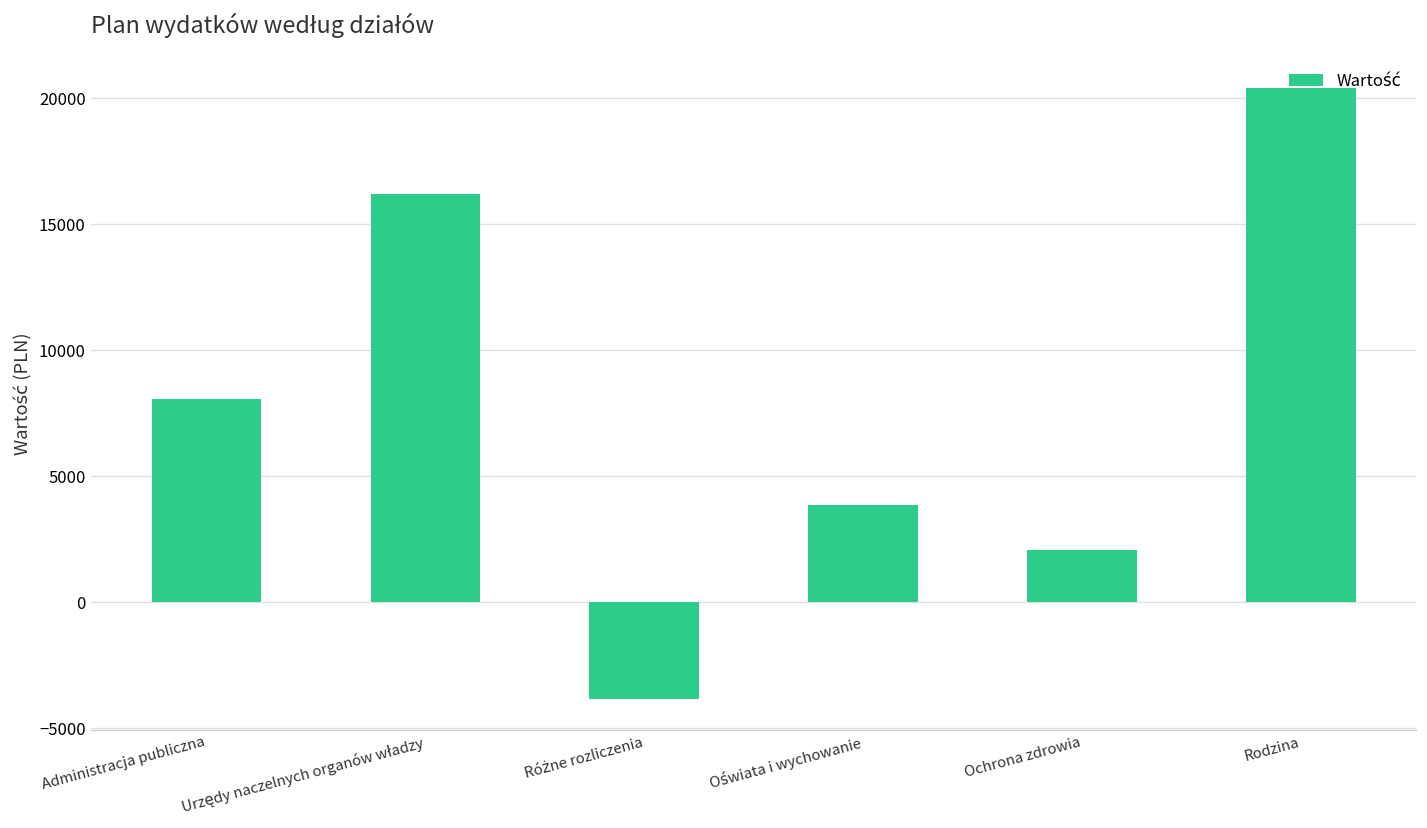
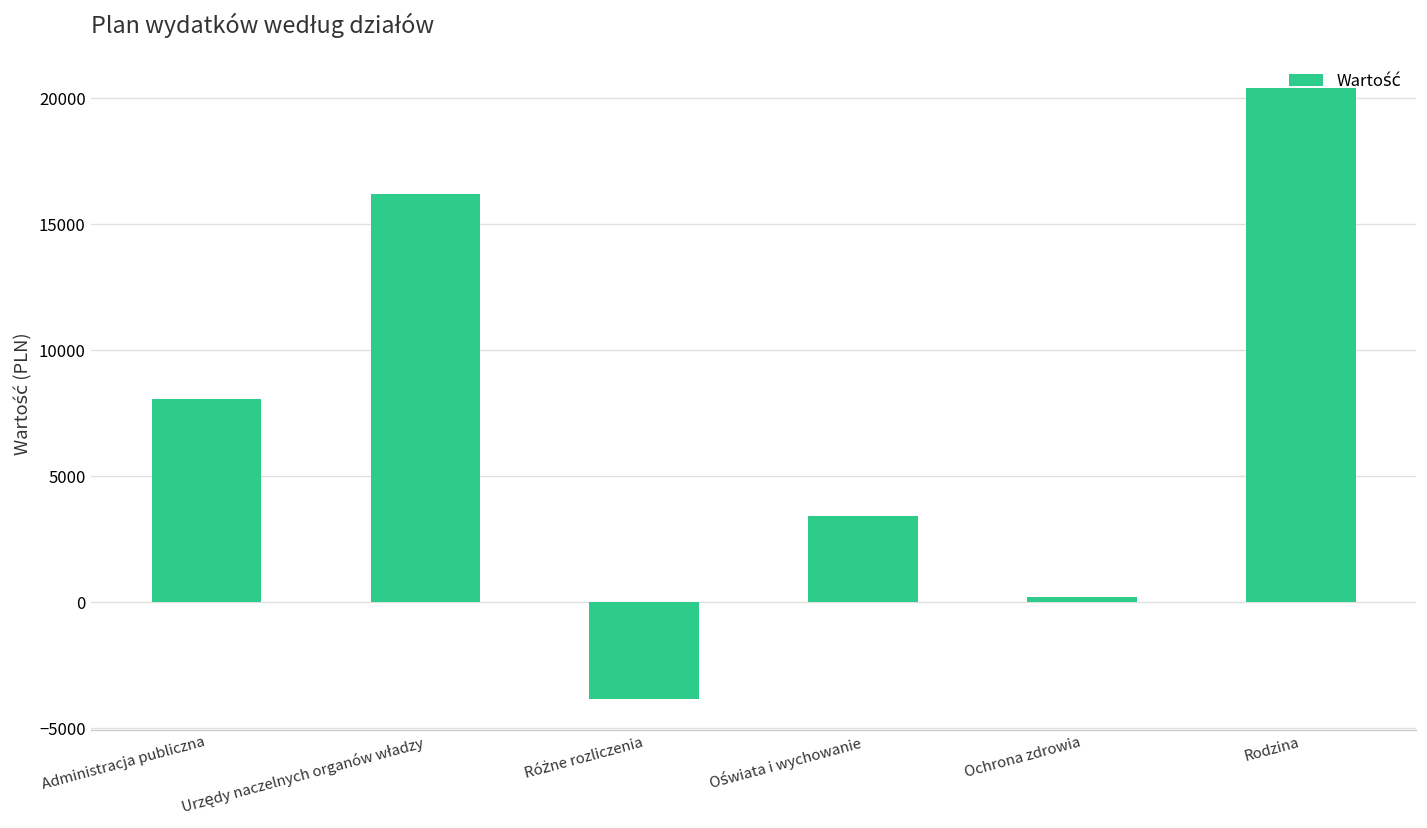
Oświata i wychowanie: 3800 -> 3400
Ochrona zdrowia: 2100 -> 200
